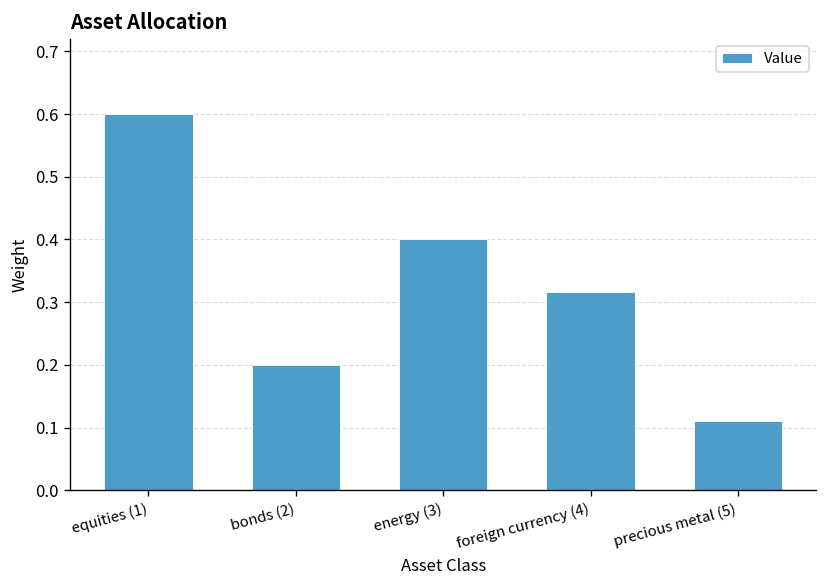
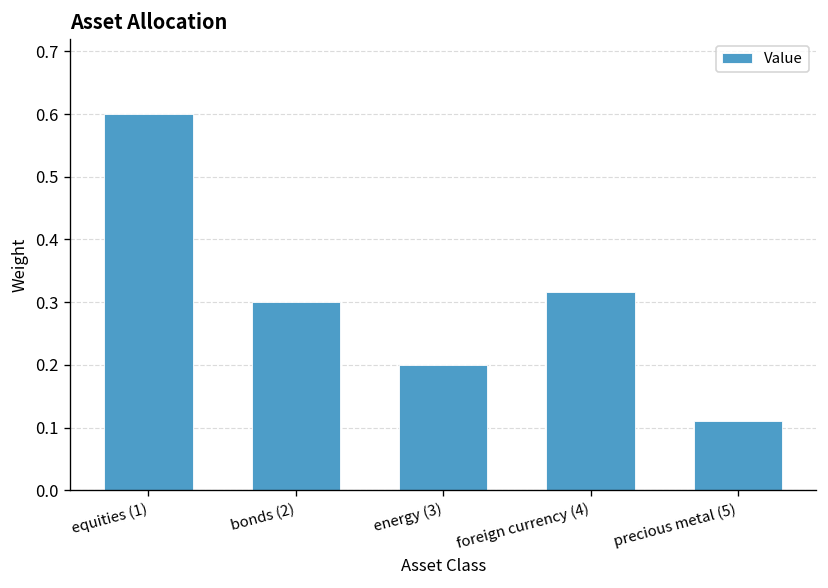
bonds (2): 0.2 -> 0.3
energy (3): 0.4 -> 0.2
